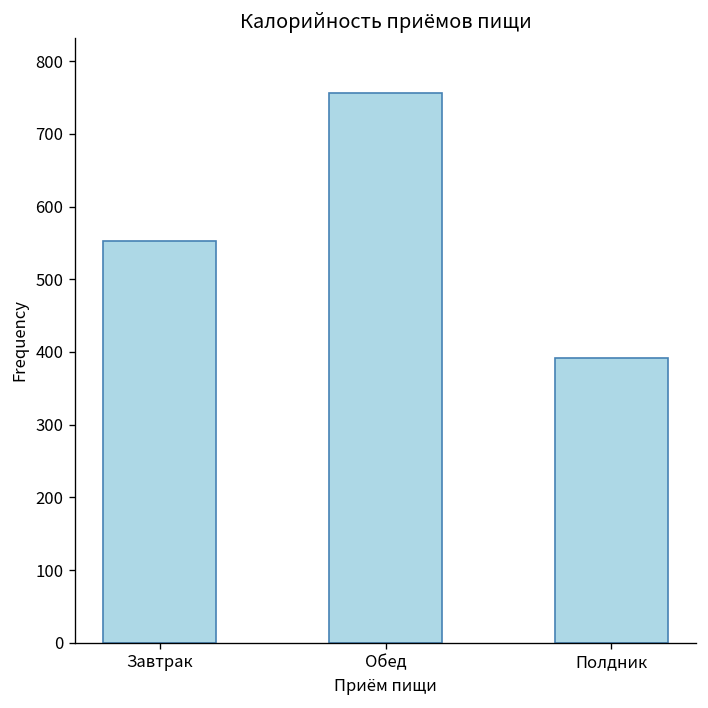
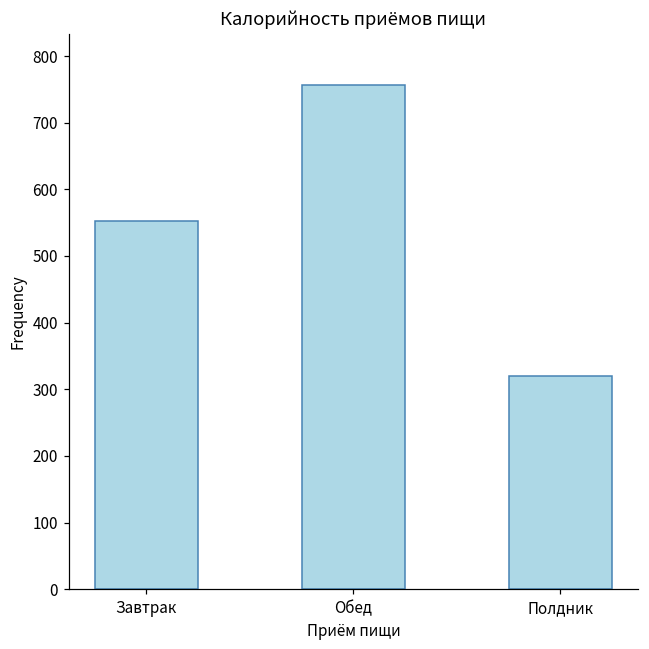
Полдник: 390 -> 320
